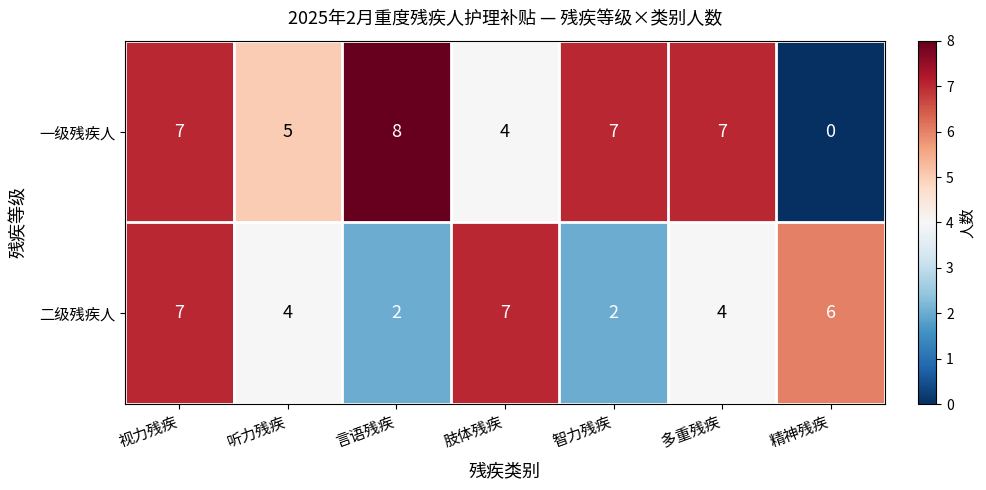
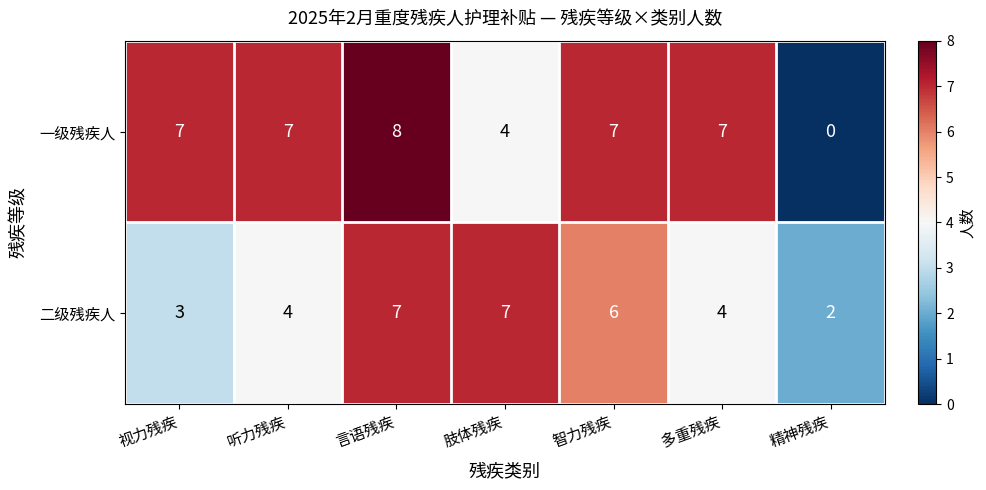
一级残疾人, 听力残疾: 5 -> 7
二级残疾人, 视力残疾: 7 -> 3
二级残疾人, 言语残疾: 2 -> 7
二级残疾人, 智力残疾: 2 -> 6
二级残疾人, 精神残疾: 6 -> 2
